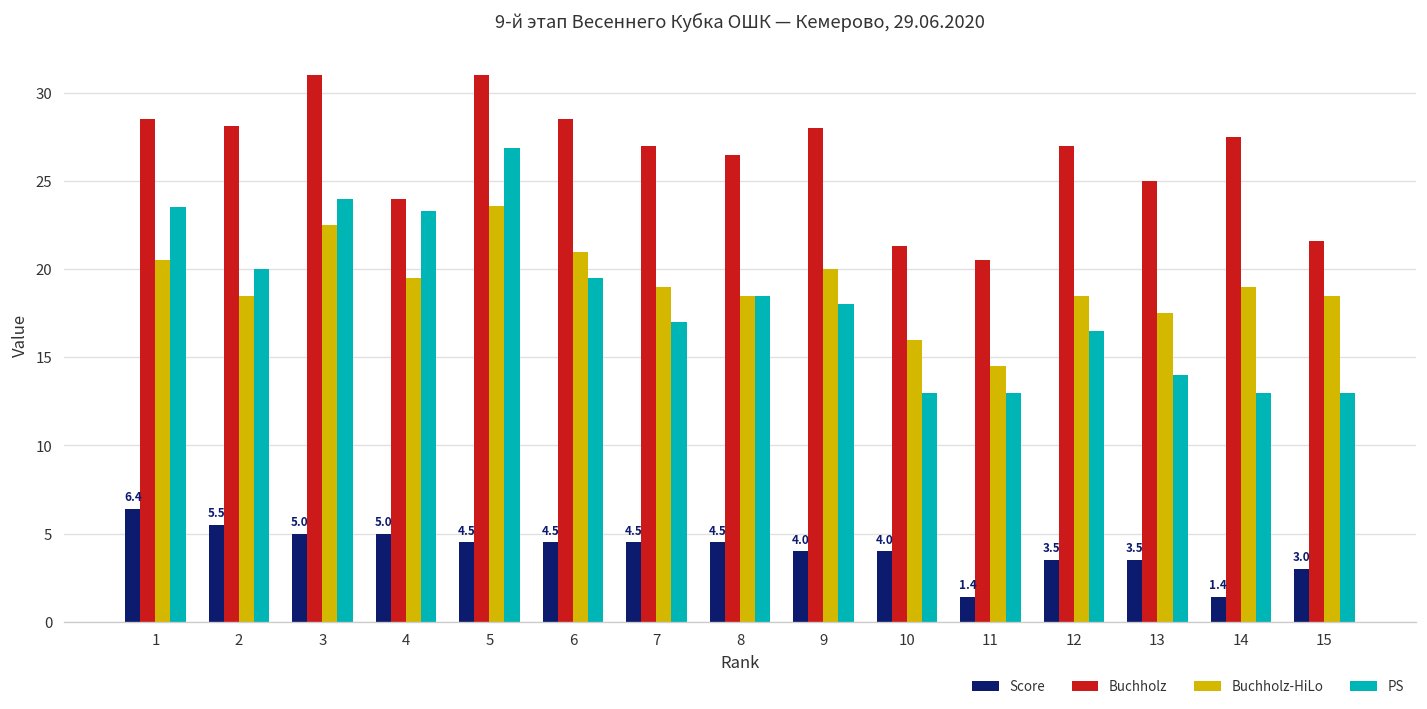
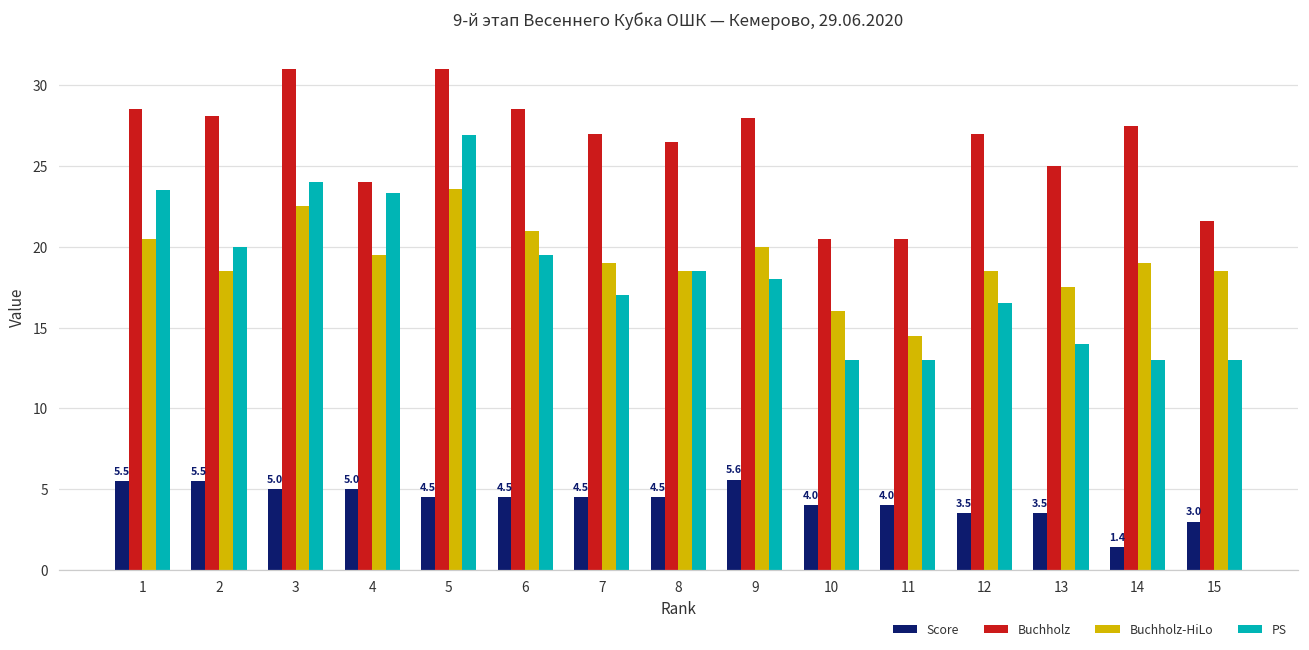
Score, 1: 6.4 -> 5.5
Score, 9: 4.0 -> 5.6
Buchholz, 10: 21.3 -> 20.5
Score, 11: 1.4 -> 4.0
